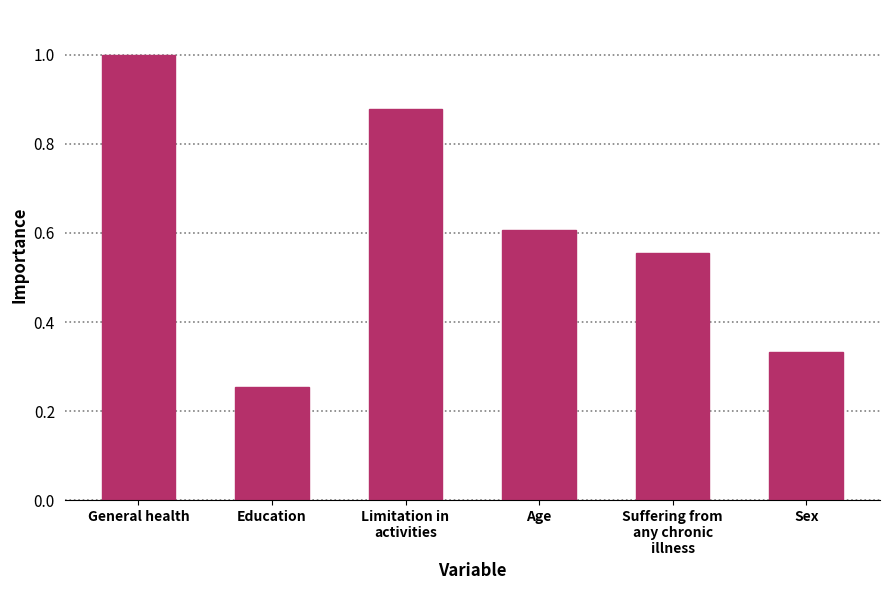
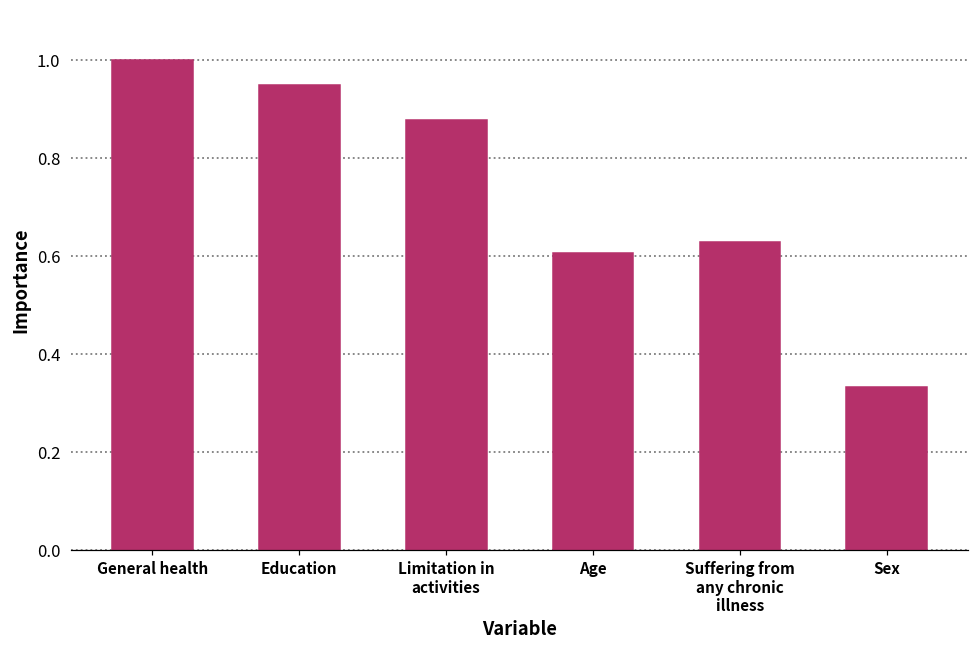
Education: 0.25 -> 0.95
Suffering from any chronic illness: 0.55 -> 0.63
